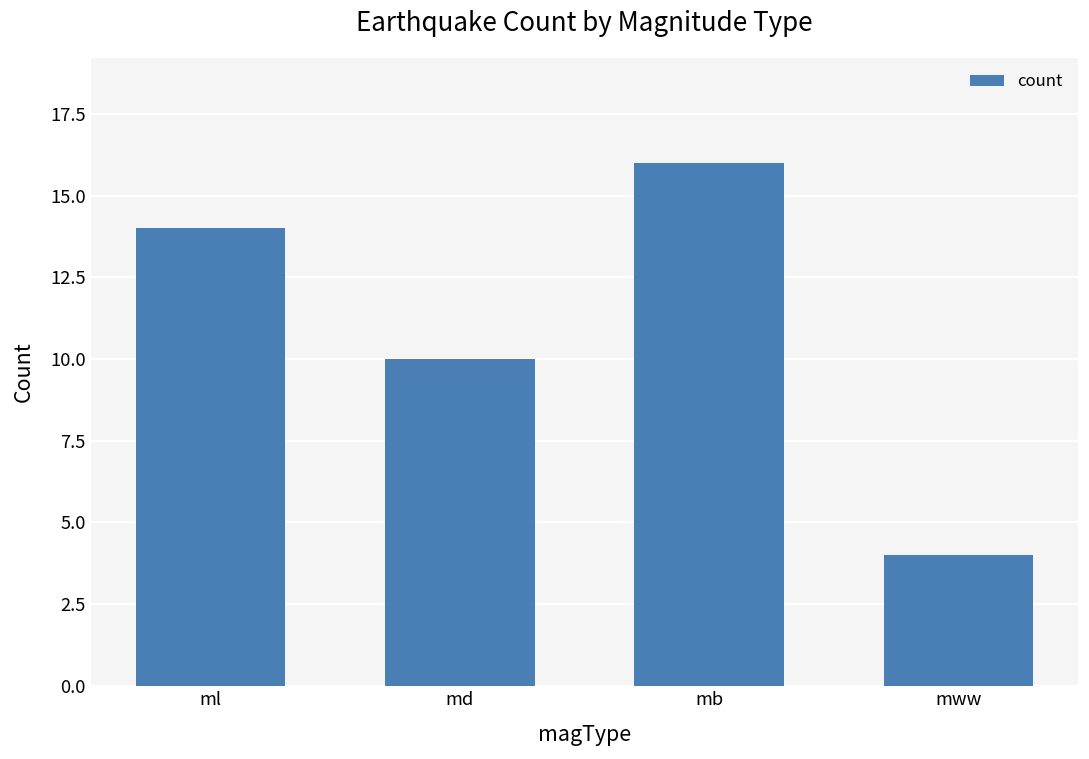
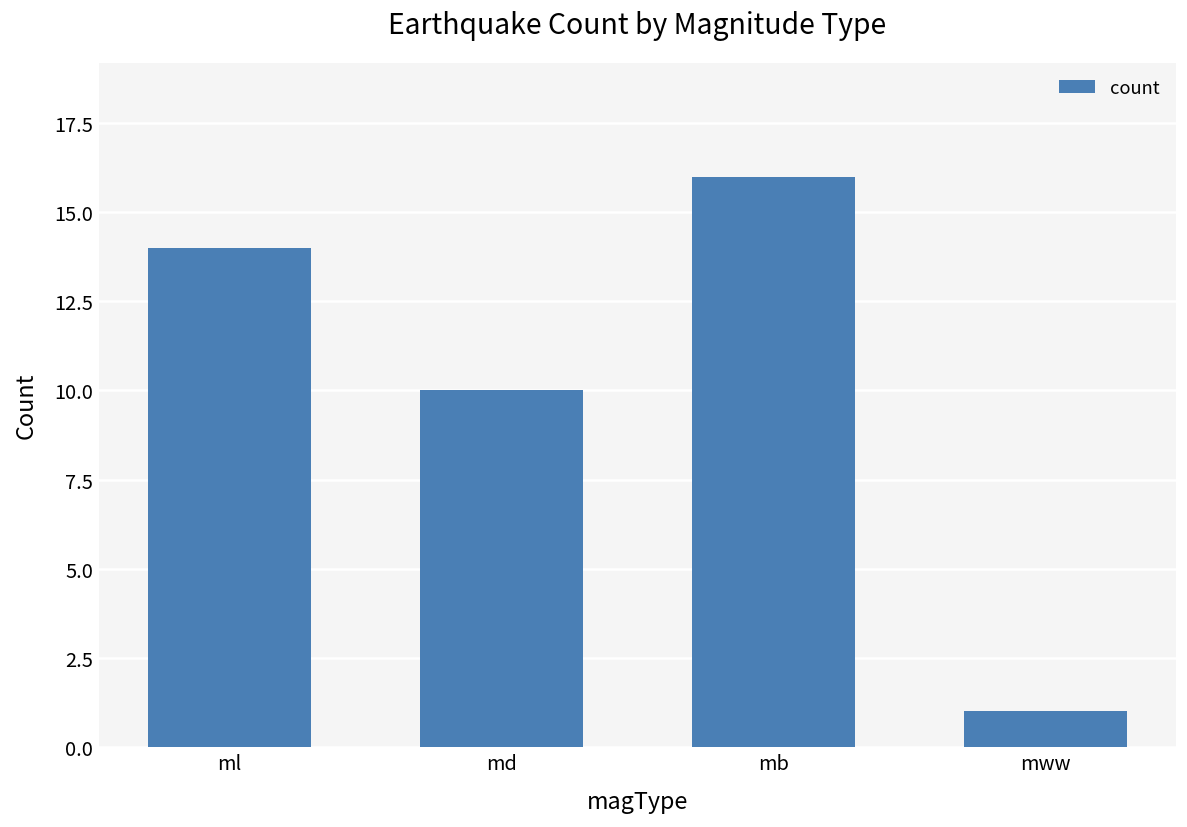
mww: 4 -> 1
